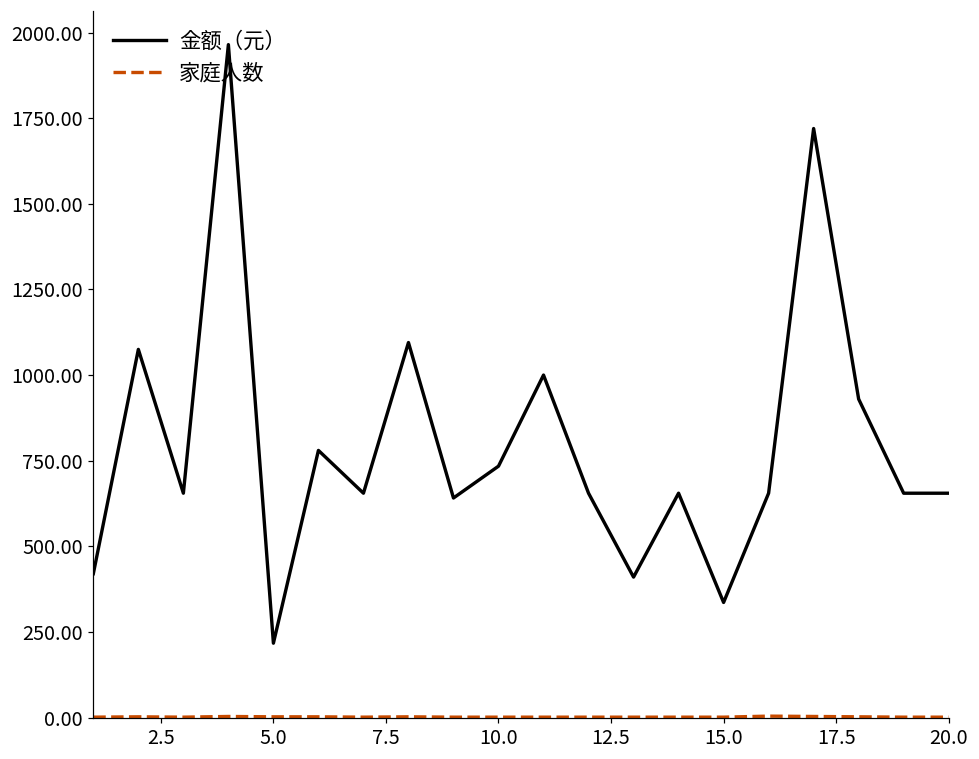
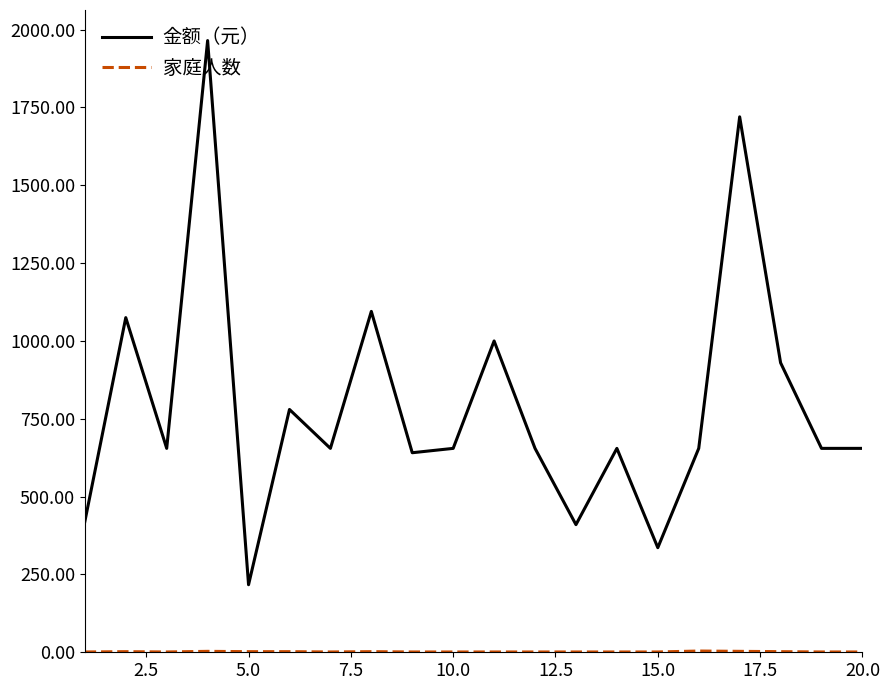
金额（元）, 10.0: 730 -> 660
